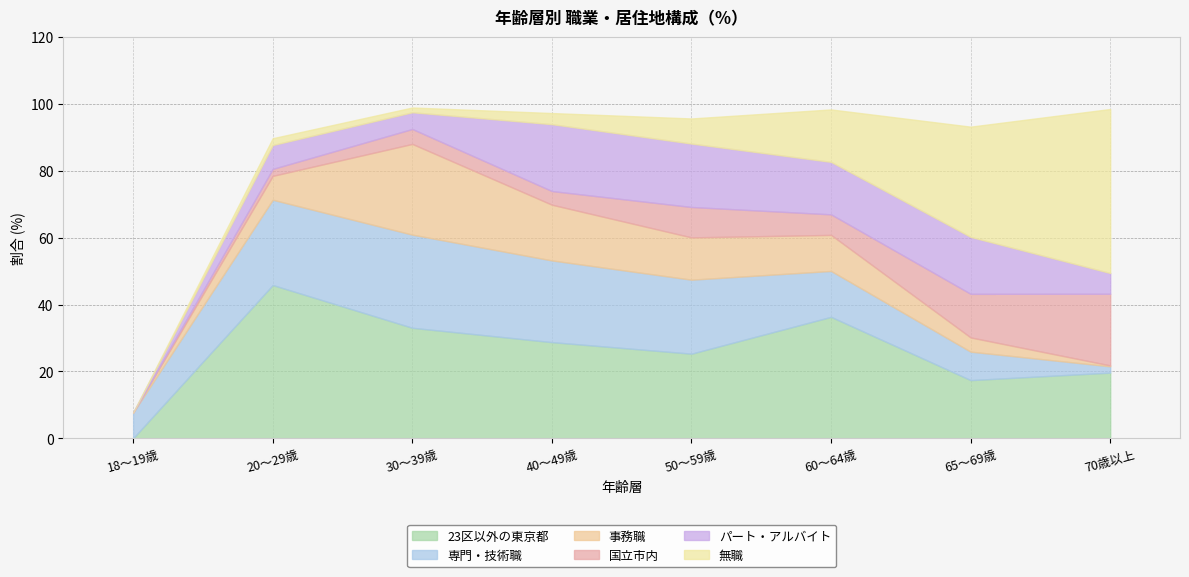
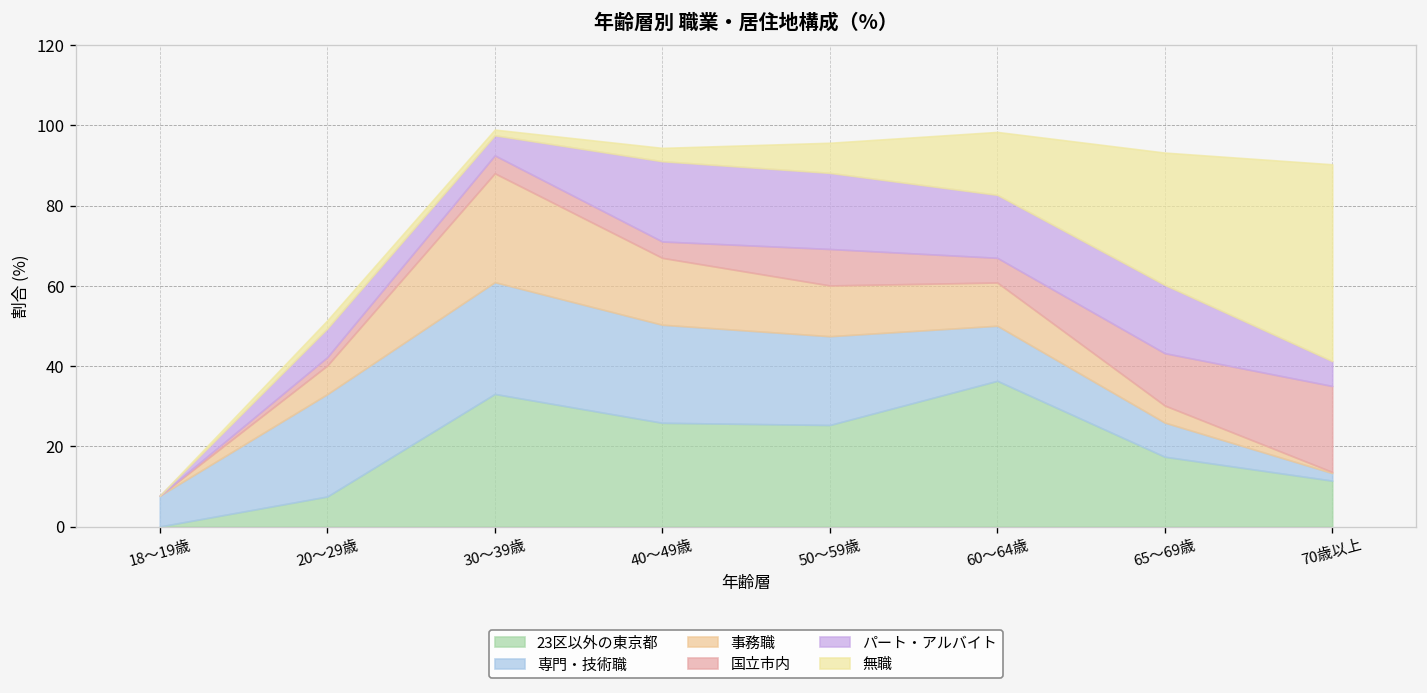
23区以外の東京都, 20～29歳: 46 -> 7
23区以外の東京都, 40～49歳: 29 -> 26
23区以外の東京都, 70歳以上: 20 -> 11
